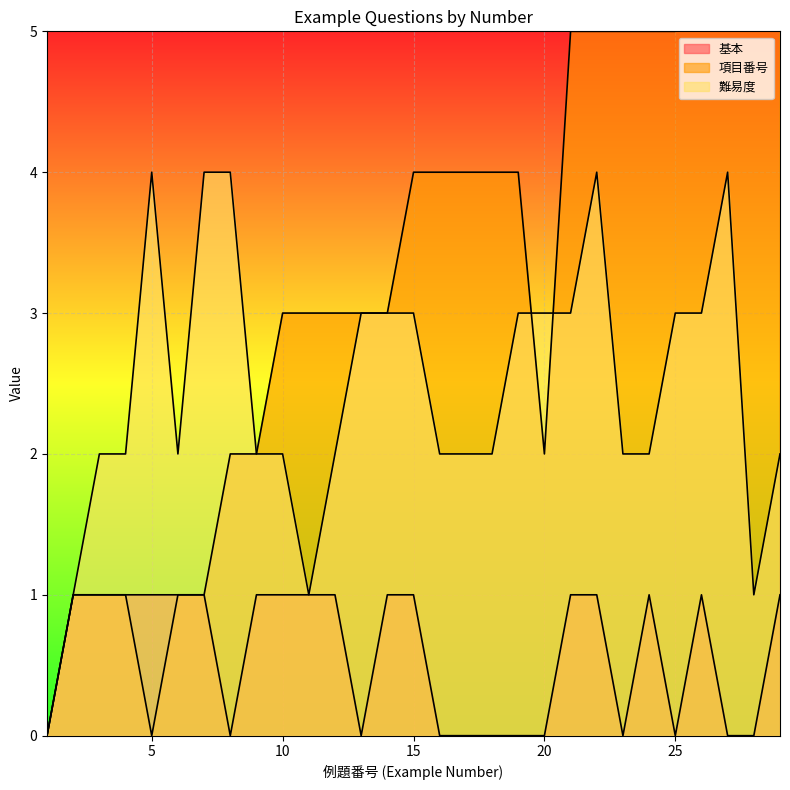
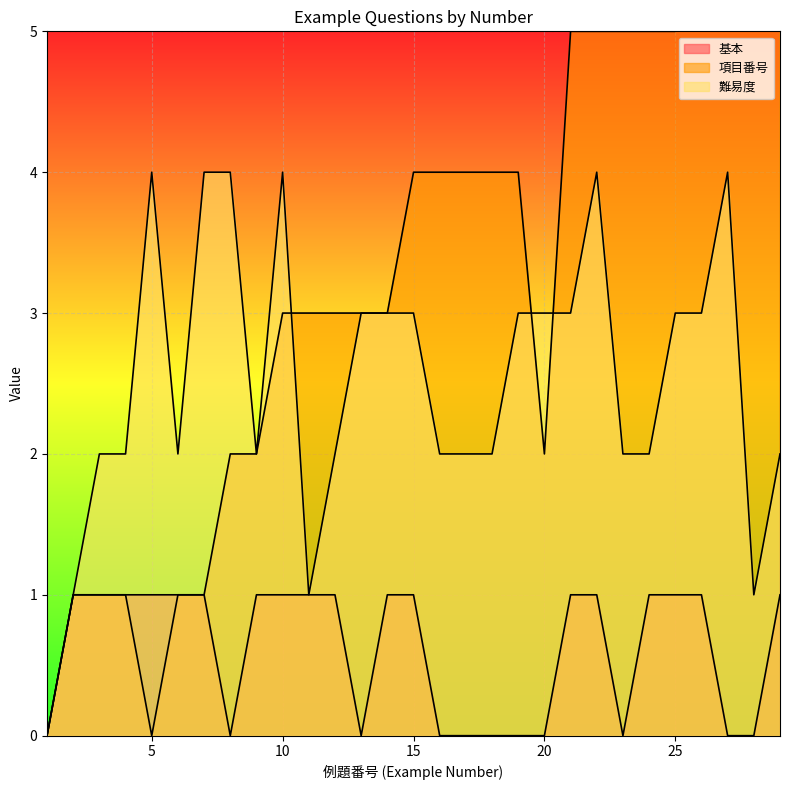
難易度, 10: 2 -> 4
基本, 25: 0 -> 1
